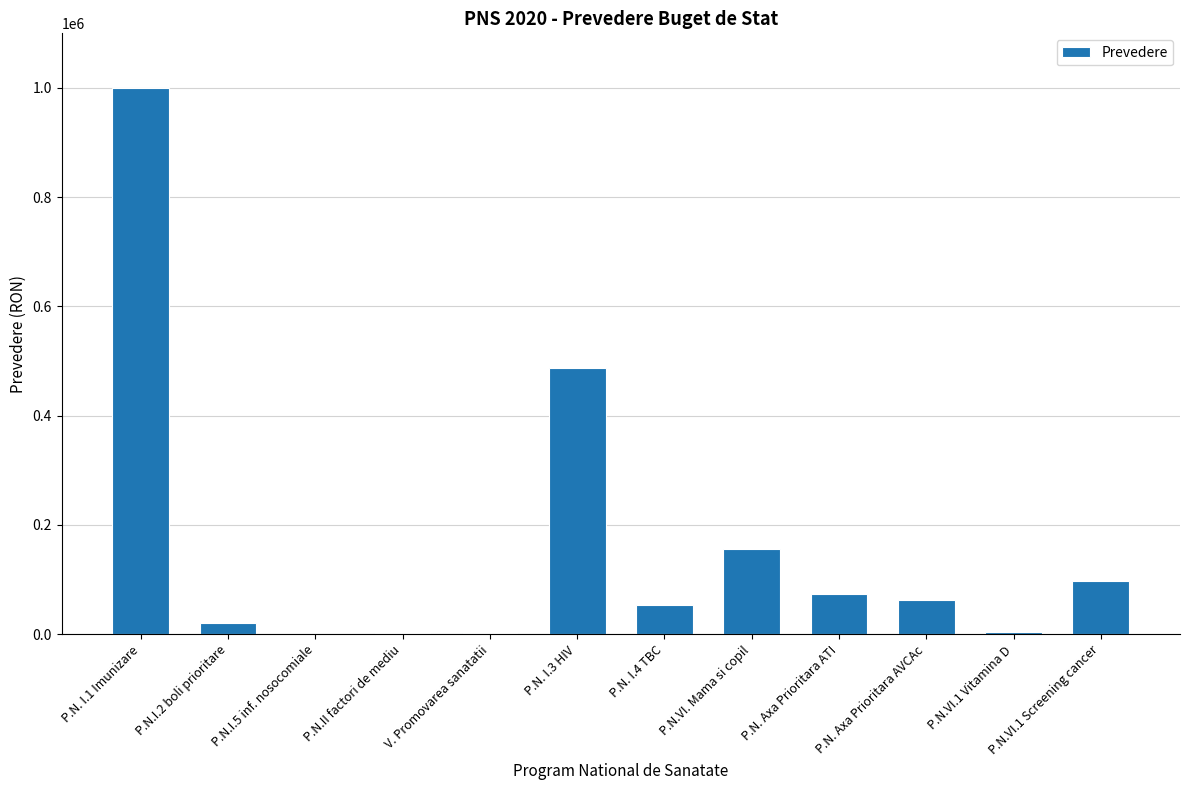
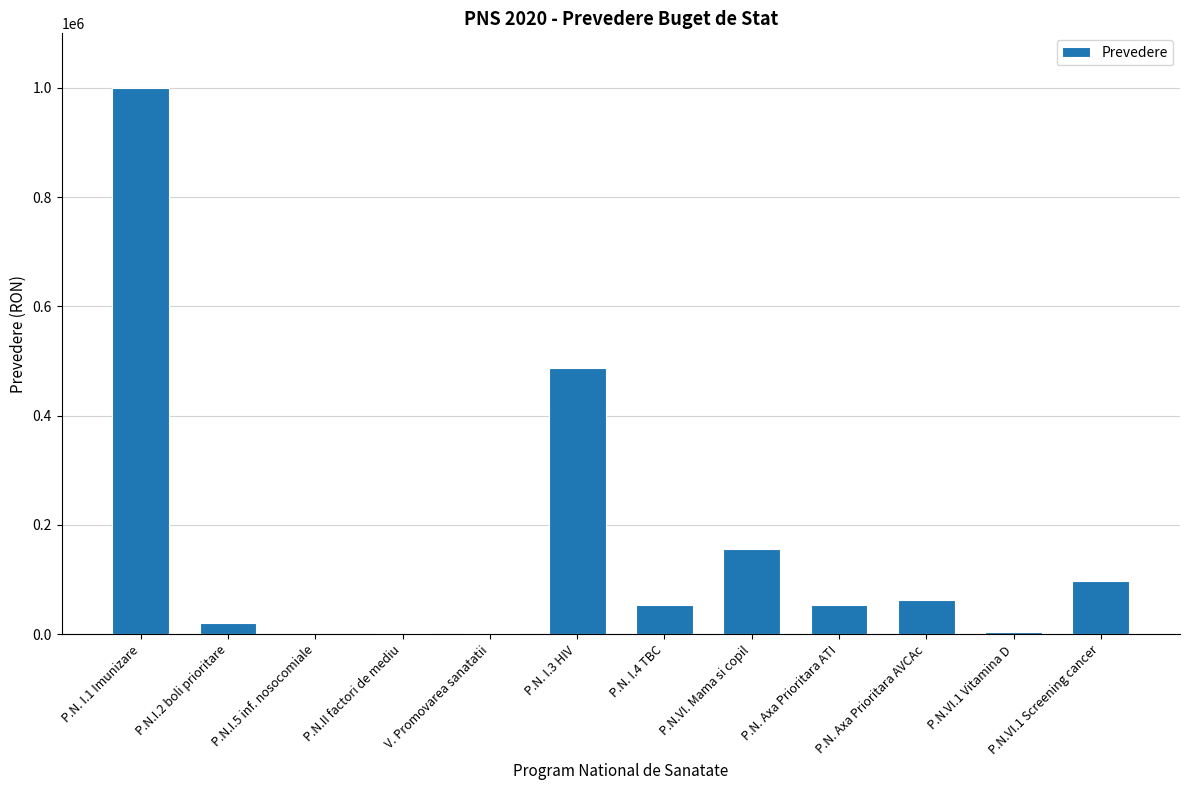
P.N. Axa Prioritara ATI: 70000 -> 50000
